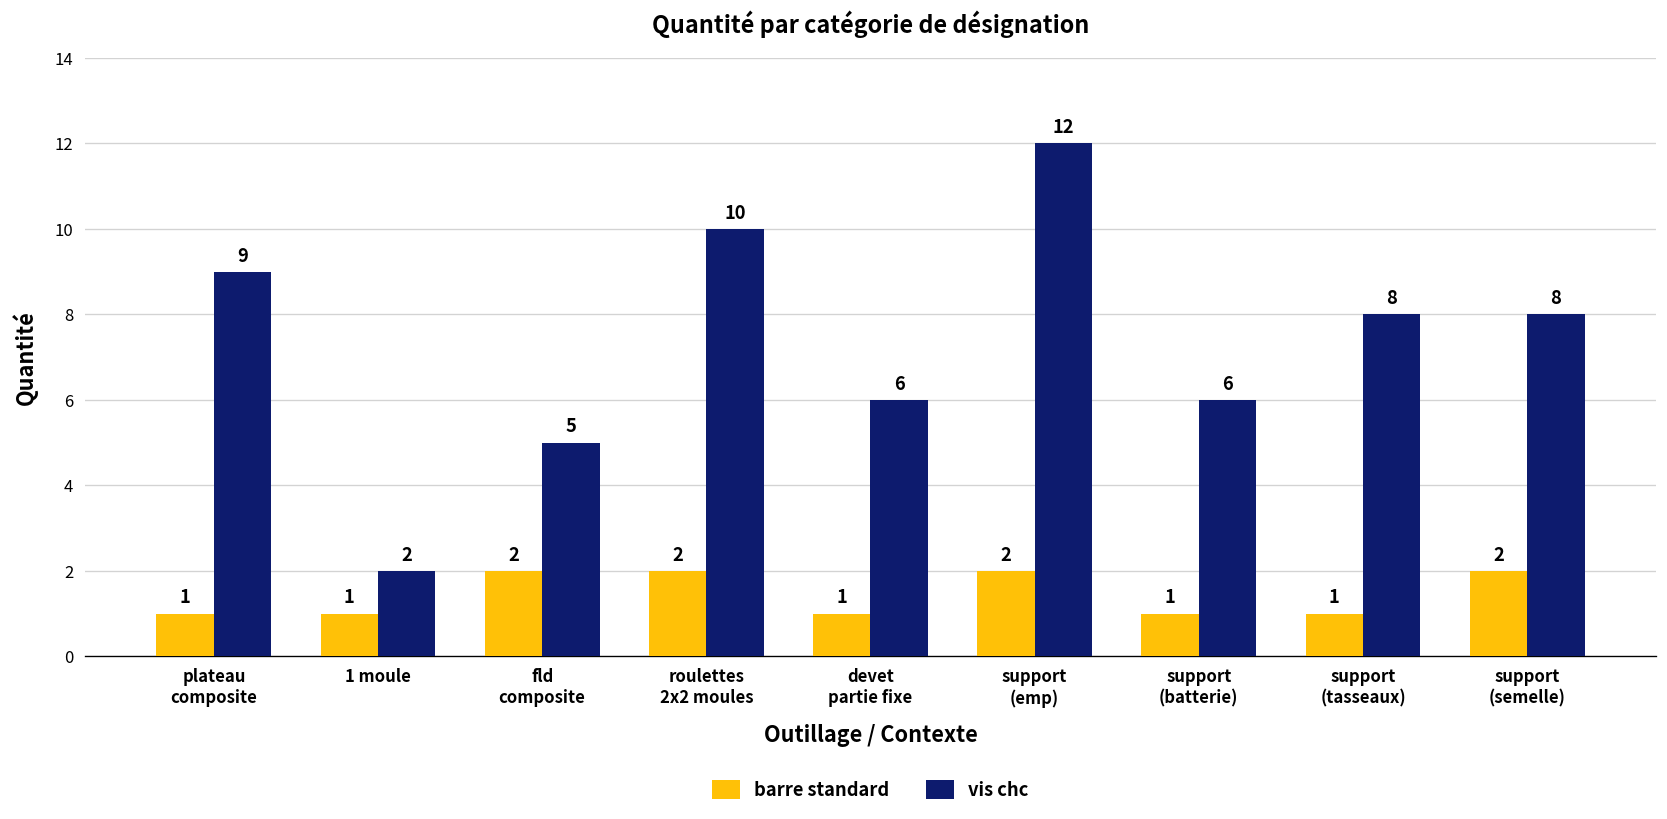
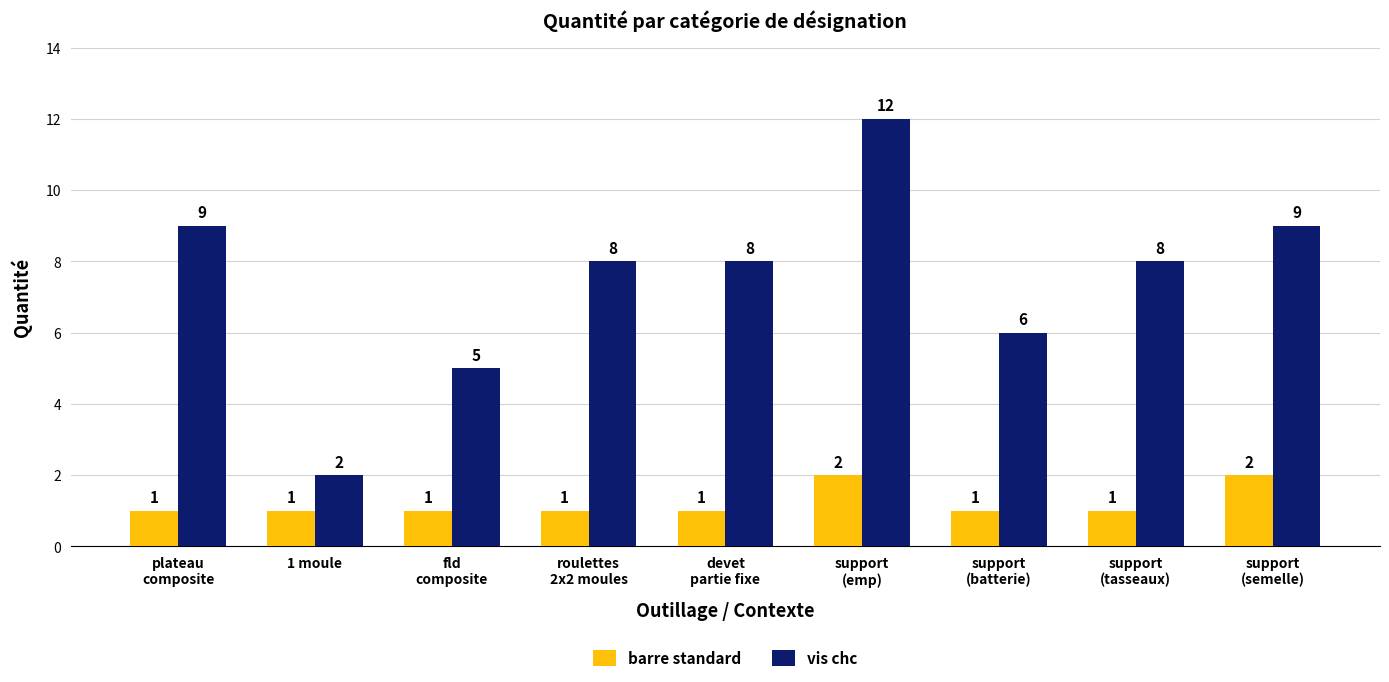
barre standard, fld composite: 2 -> 1
barre standard, roulettes 2x2 moules: 2 -> 1
vis chc, roulettes 2x2 moules: 10 -> 8
vis chc, devet partie fixe: 6 -> 8
vis chc, support (semelle): 8 -> 9
